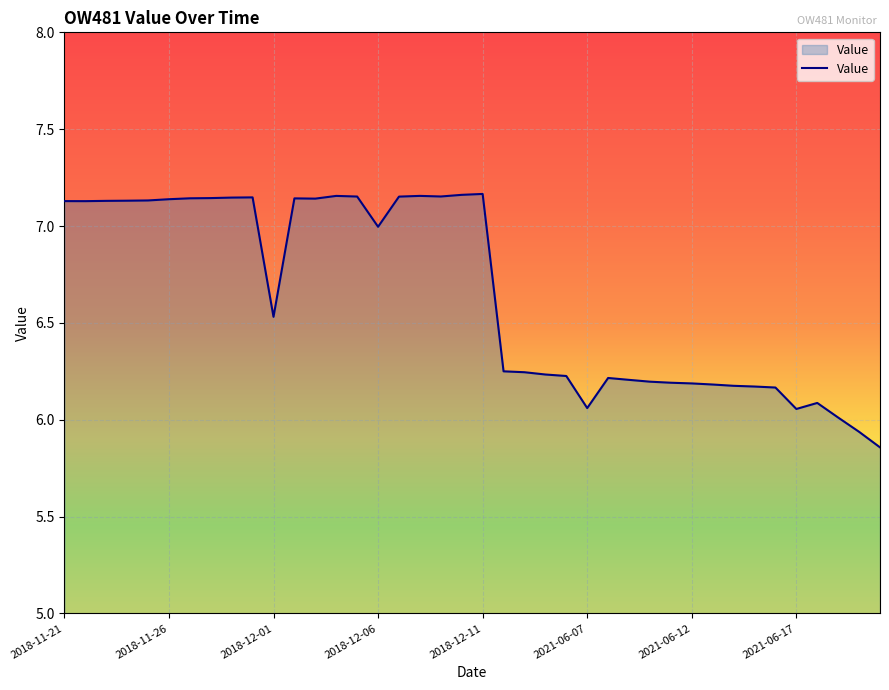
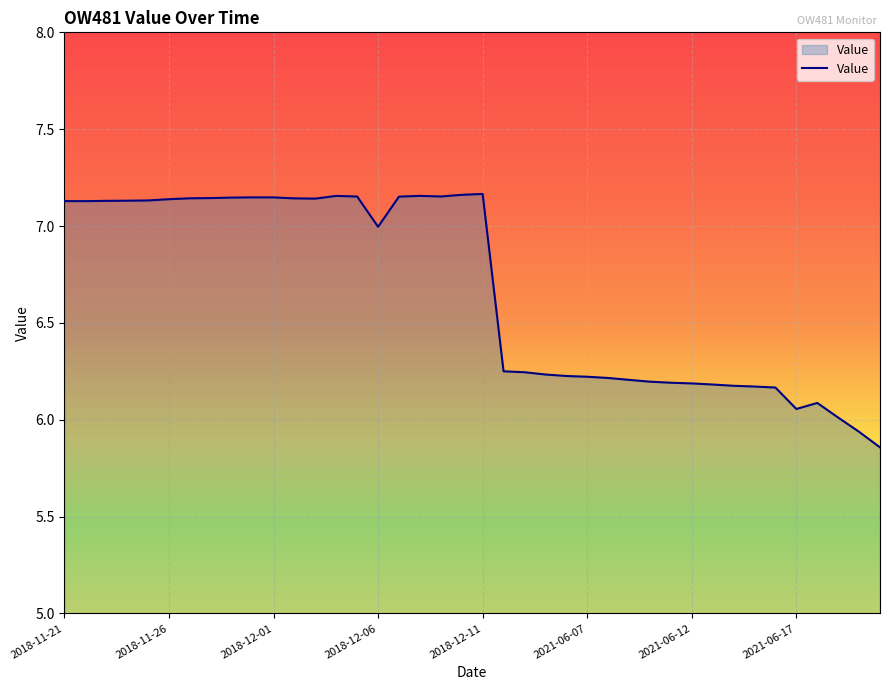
2018-12-01: 6.53 -> 7.15
2021-06-07: 6.06 -> 6.22
